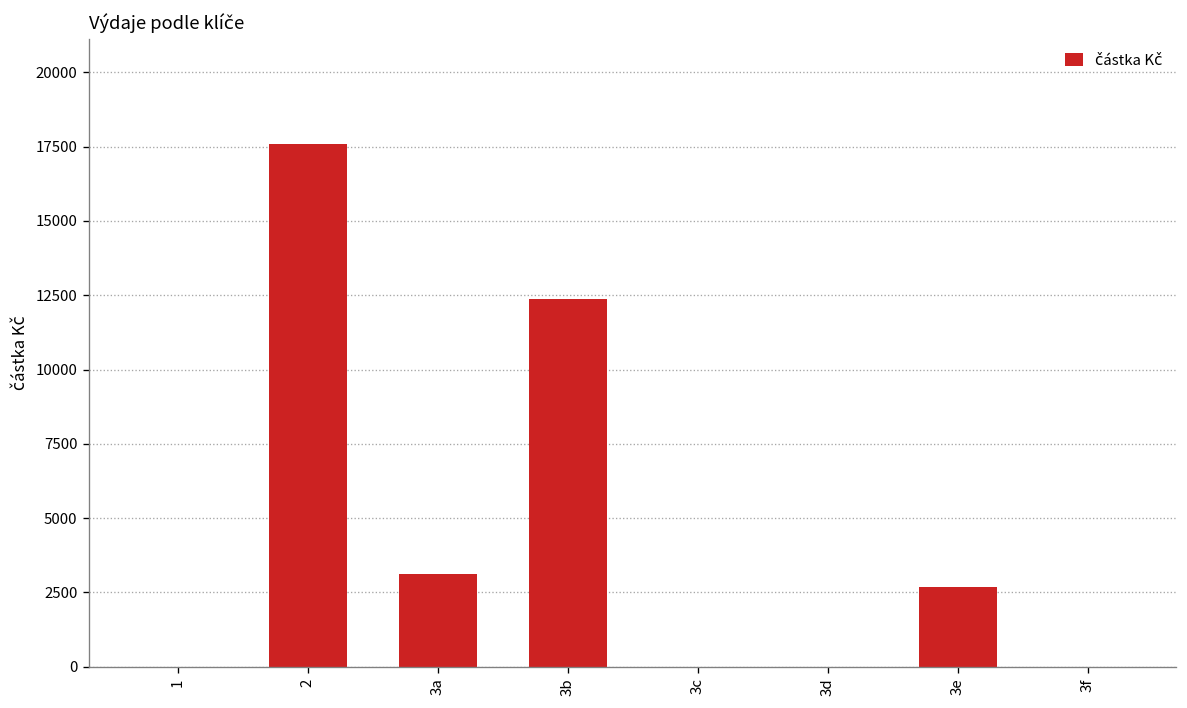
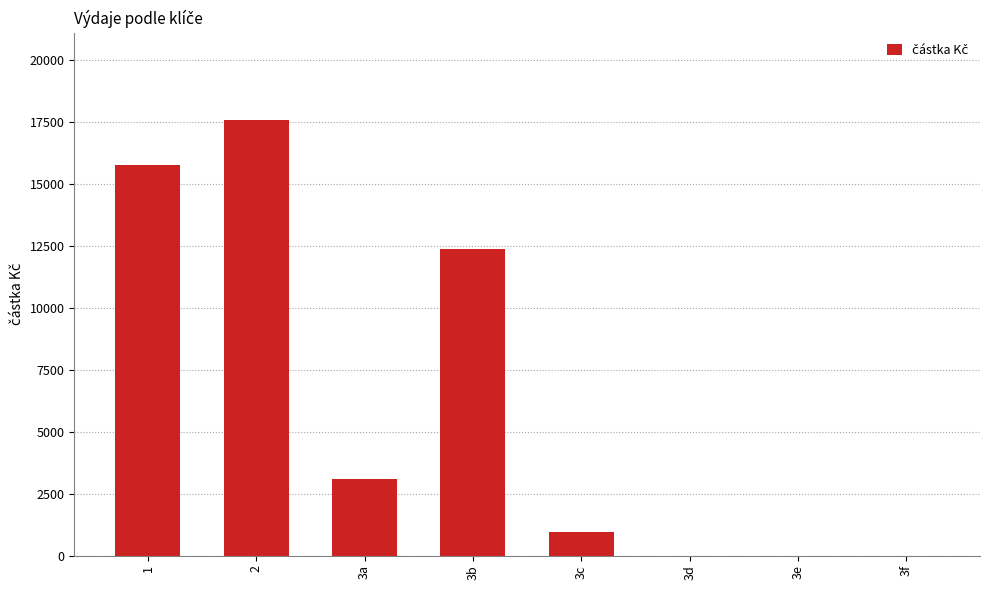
1: 0 -> 15800
3c: 0 -> 1000
3e: 2700 -> 0
